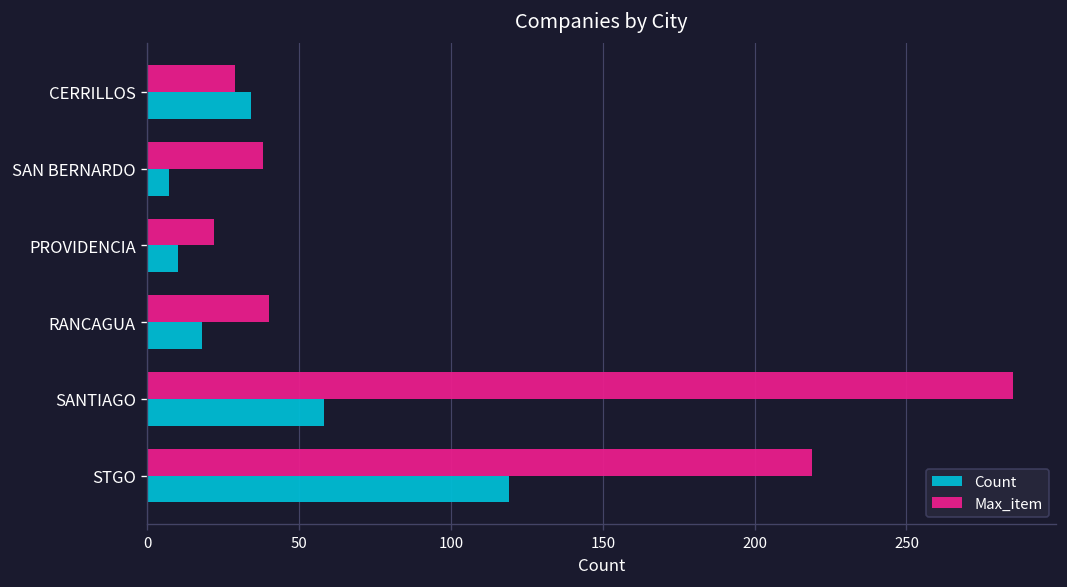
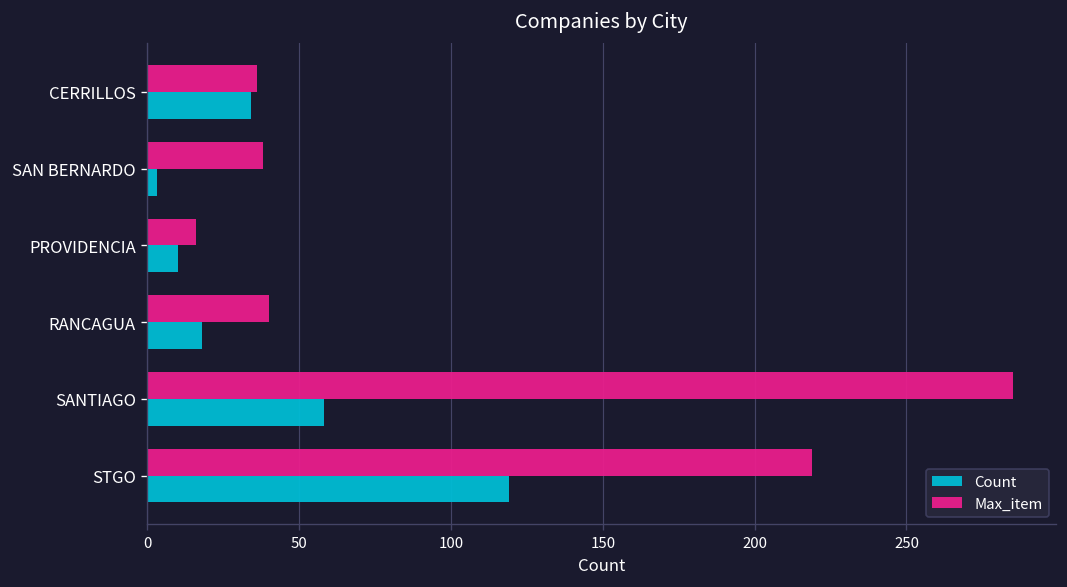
Max_item, CERRILLOS: 29 -> 36
Count, SAN BERNARDO: 7 -> 3
Max_item, PROVIDENCIA: 22 -> 16
